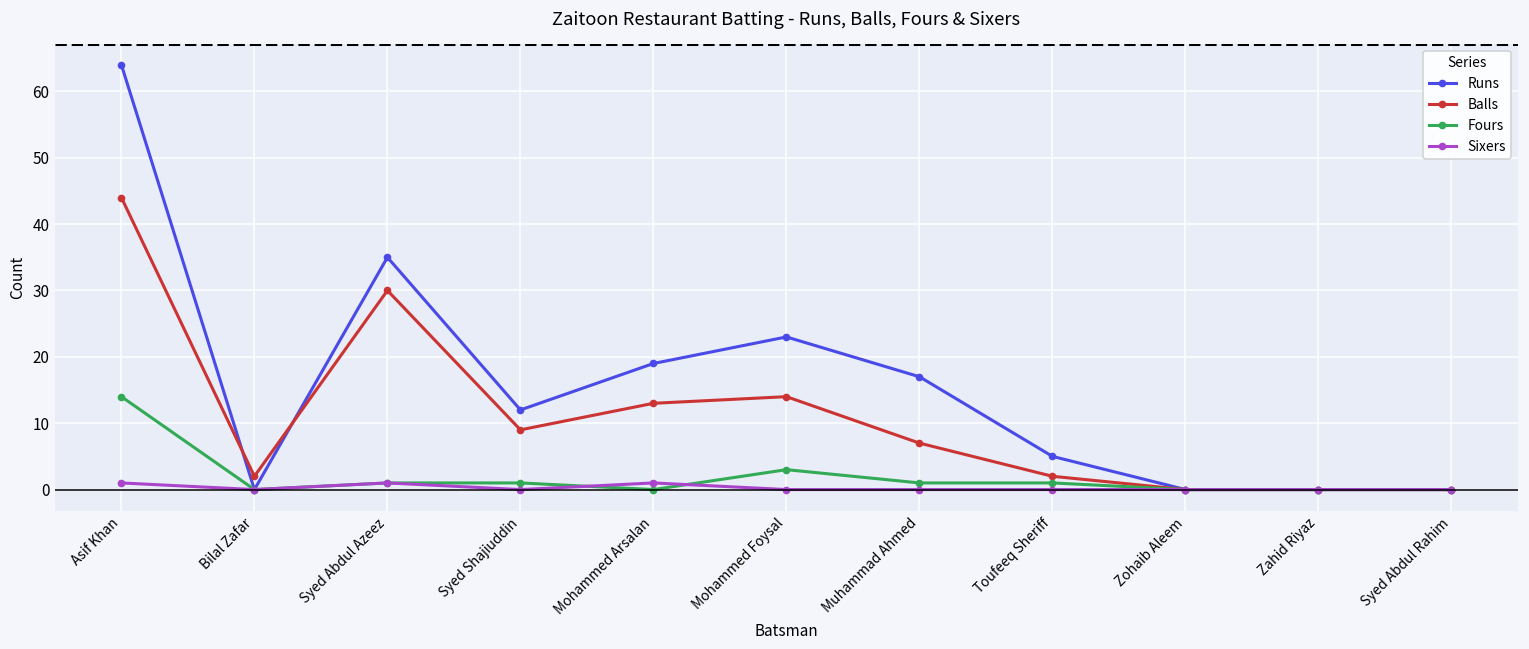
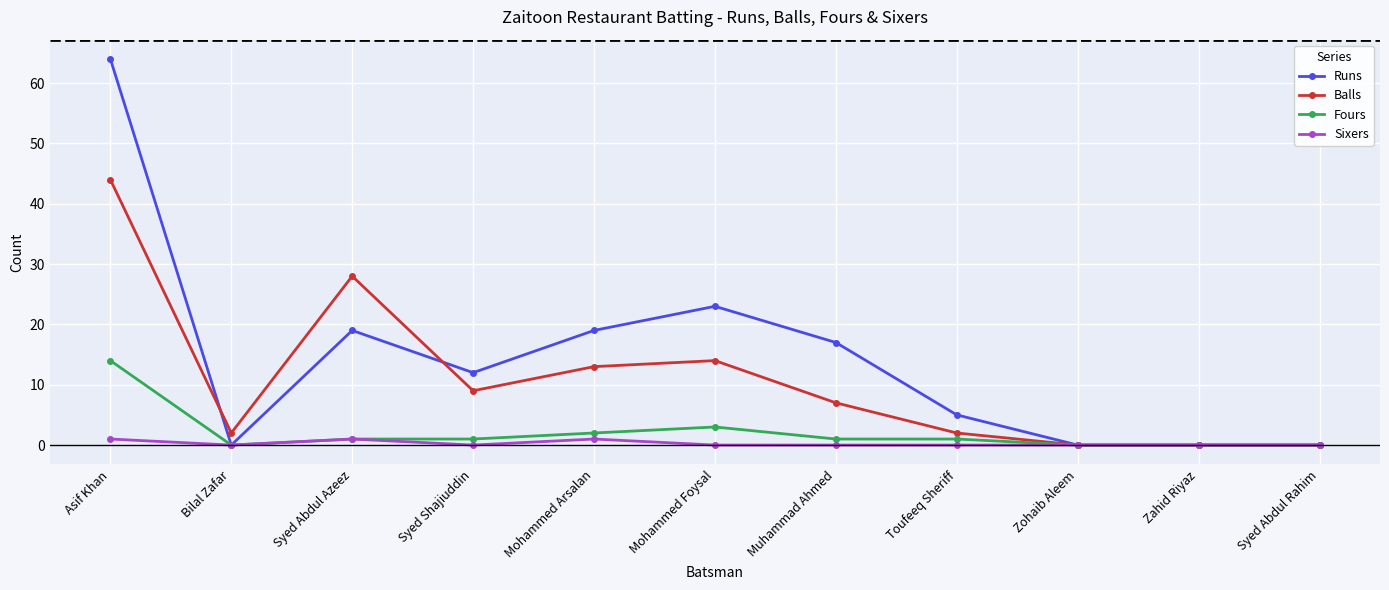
Runs, Syed Abdul Azeez: 35 -> 19
Balls, Syed Abdul Azeez: 30 -> 28
Fours, Mohammed Arsalan: 0 -> 2
